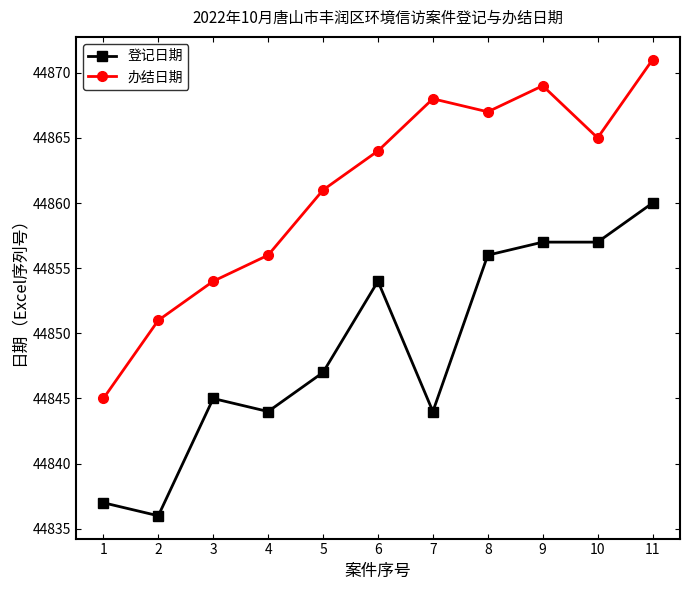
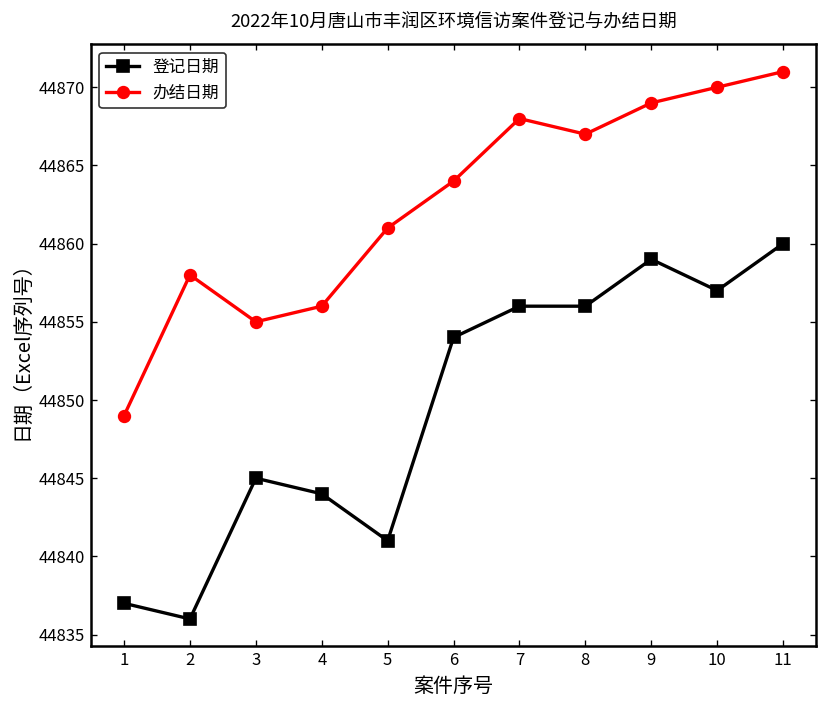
办结日期, 1: 44845 -> 44849
办结日期, 2: 44851 -> 44858
办结日期, 3: 44854 -> 44855
登记日期, 5: 44847 -> 44841
登记日期, 7: 44844 -> 44856
登记日期, 9: 44857 -> 44859
办结日期, 10: 44865 -> 44870
